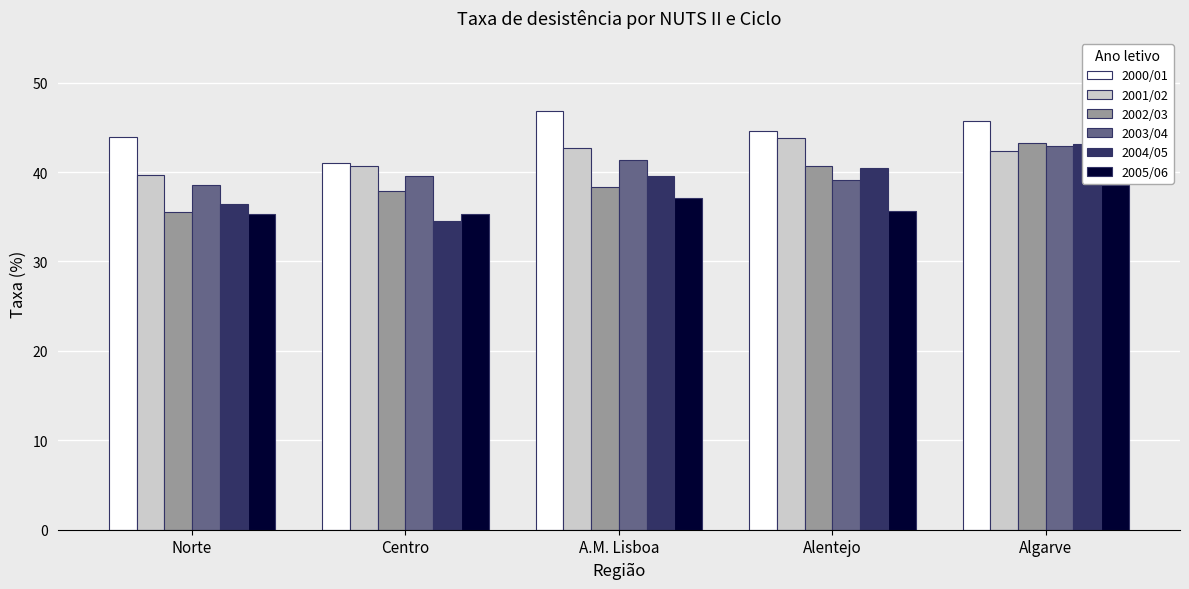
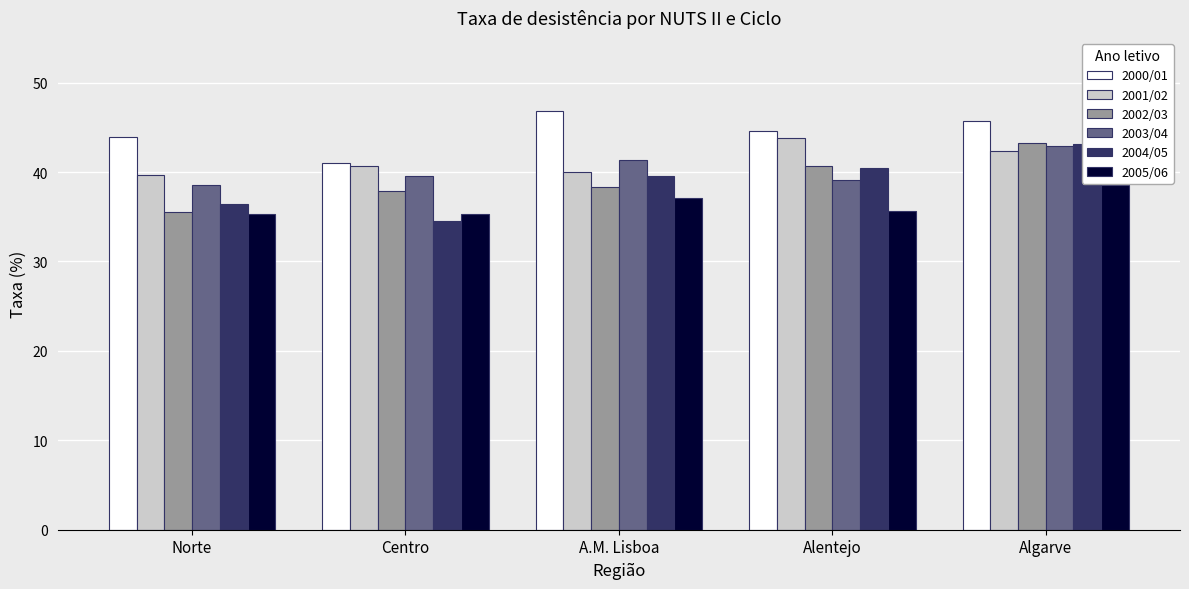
2001/02, A.M. Lisboa: 43 -> 40
